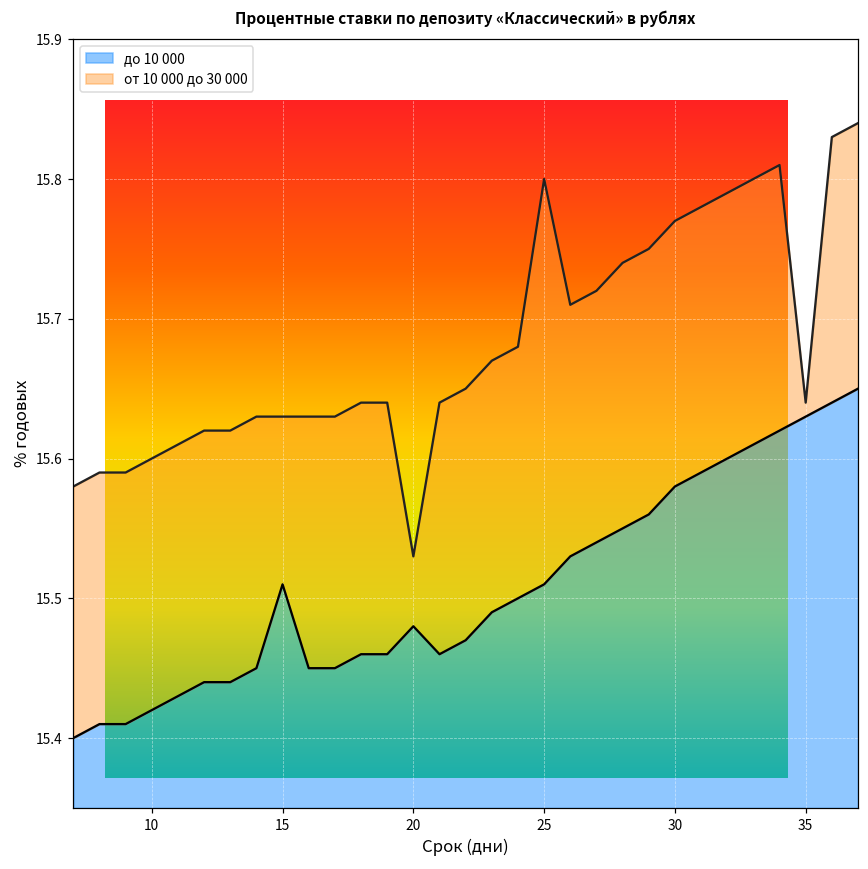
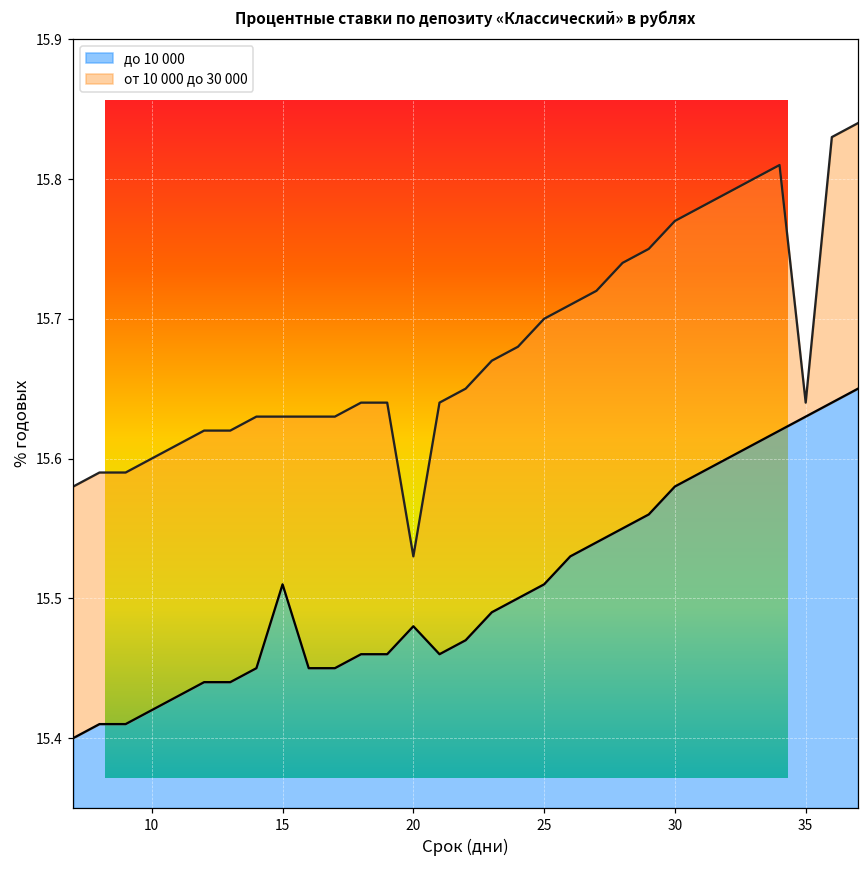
от 10 000 до 30 000, 25: 15.8 -> 15.7
